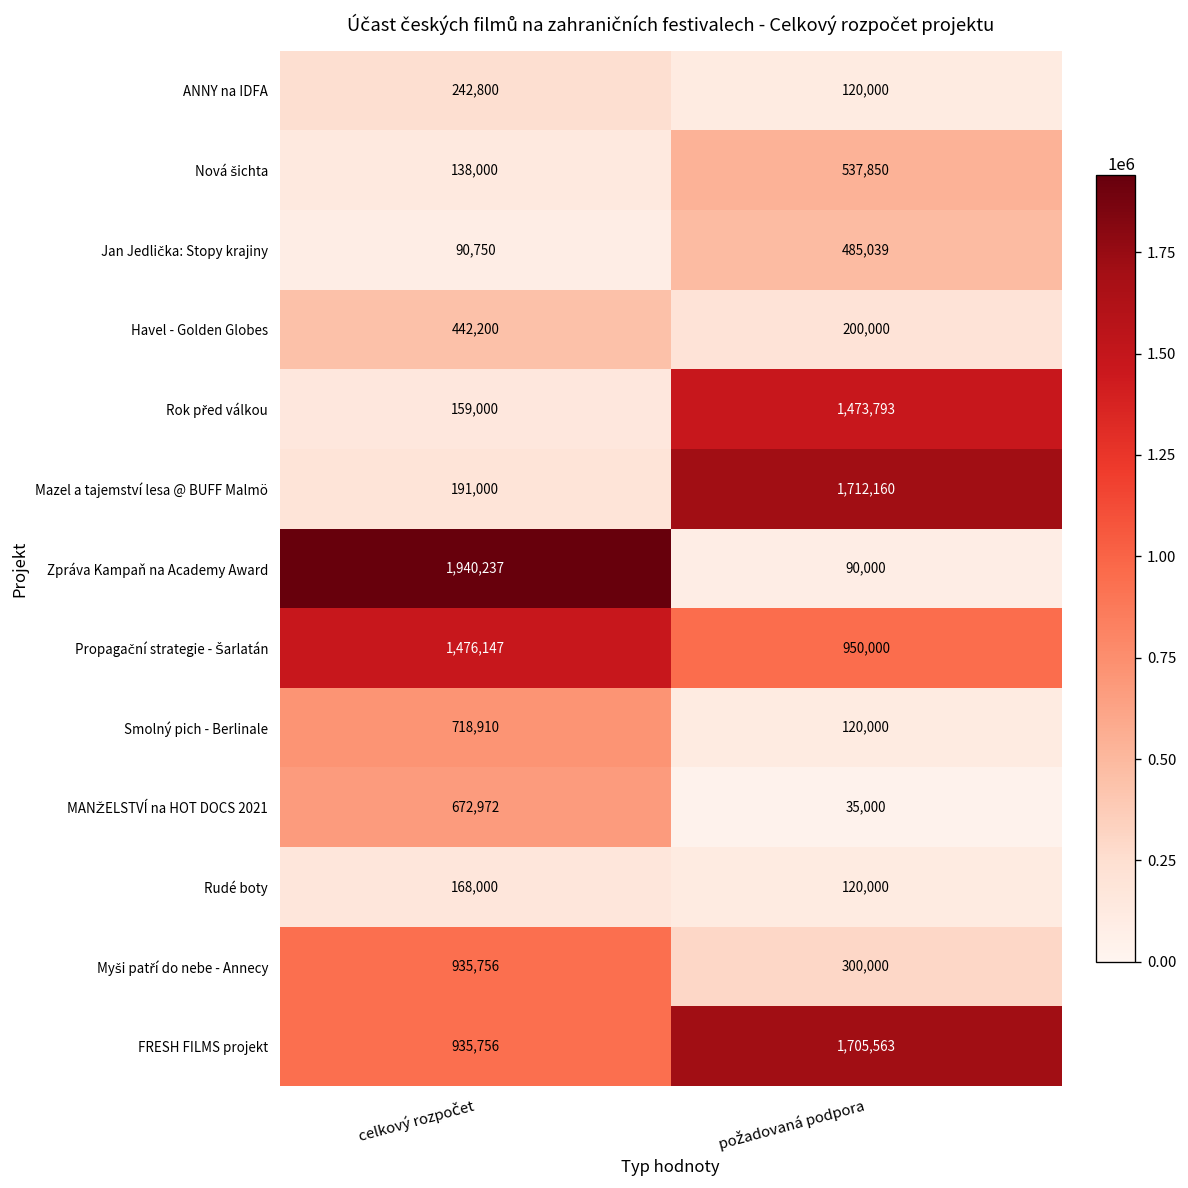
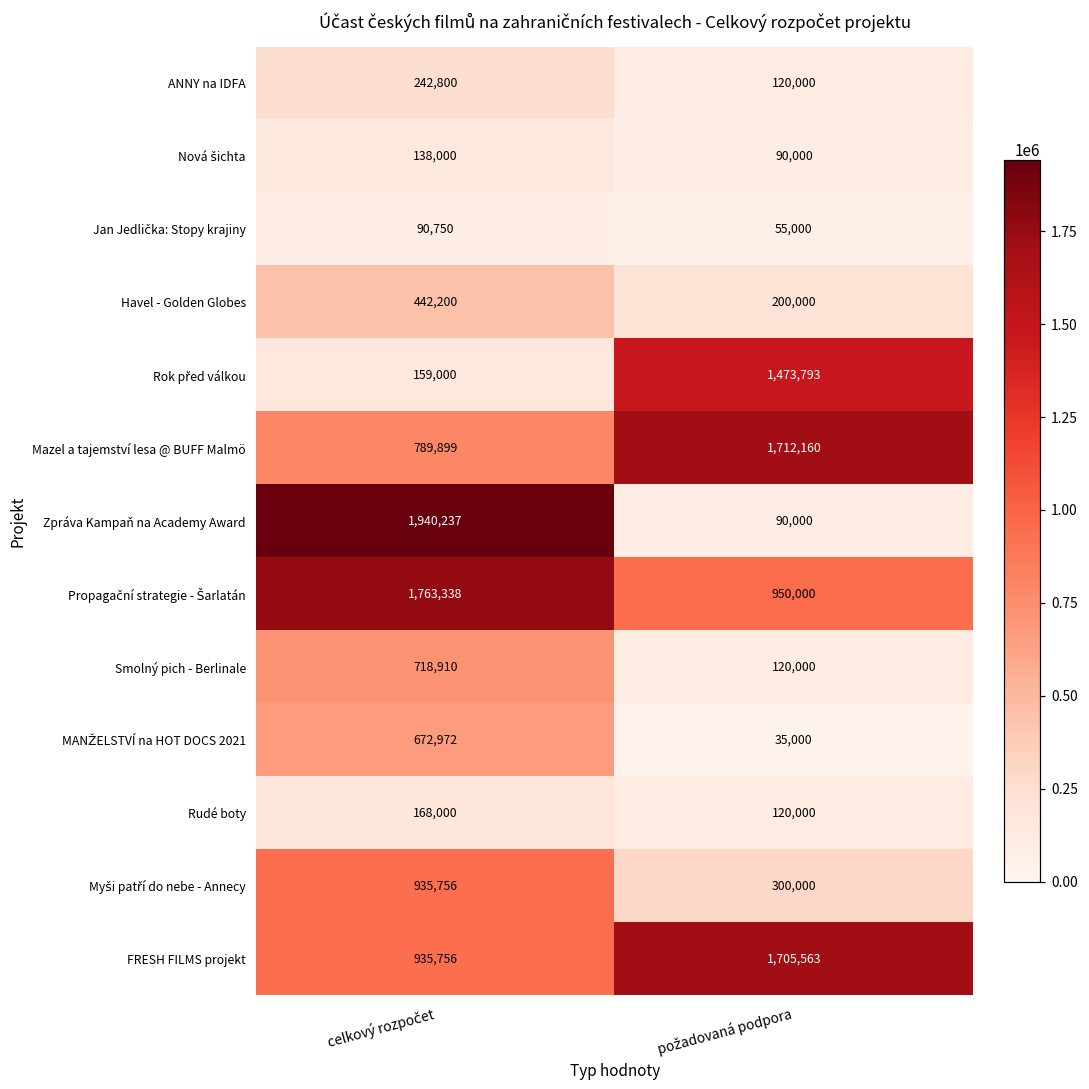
Nová šichta, požadovaná podpora: 537,850 -> 90,000
Jan Jedlička: Stopy krajiny, požadovaná podpora: 485,039 -> 55,000
Mazel a tajemství lesa @ BUFF Malmö, celkový rozpočet: 191,000 -> 789,899
Propagační strategie - Šarlatán, celkový rozpočet: 1,476,147 -> 1,763,338
